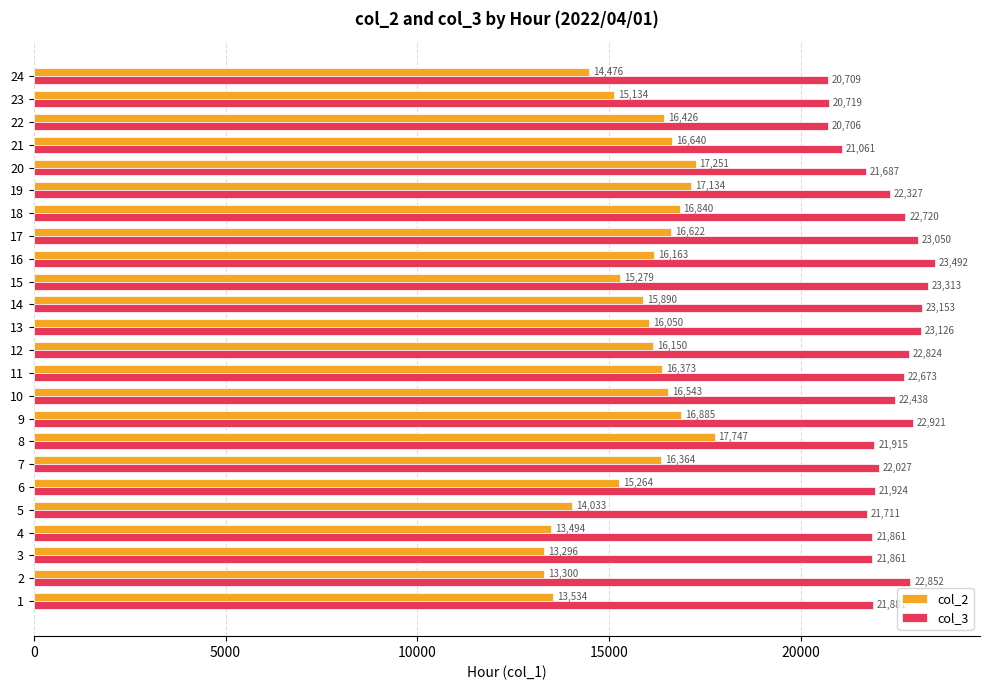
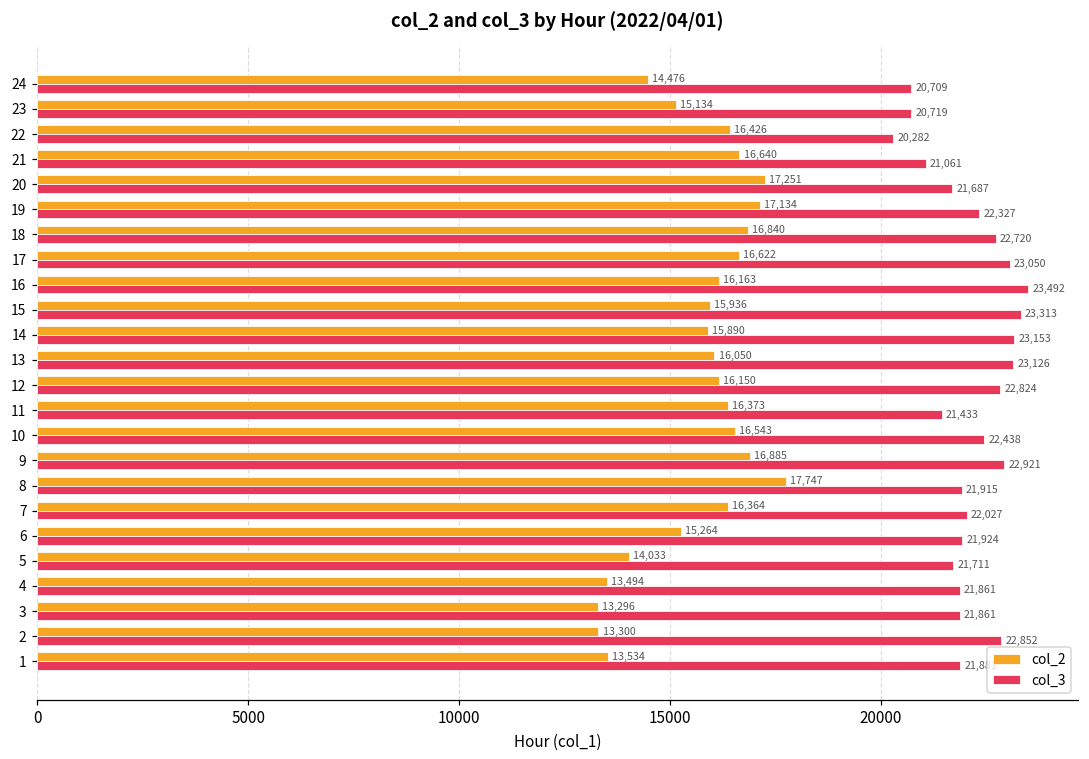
col_3, 22: 20,706 -> 20,282
col_2, 15: 15,279 -> 15,936
col_3, 11: 22,673 -> 21,433
